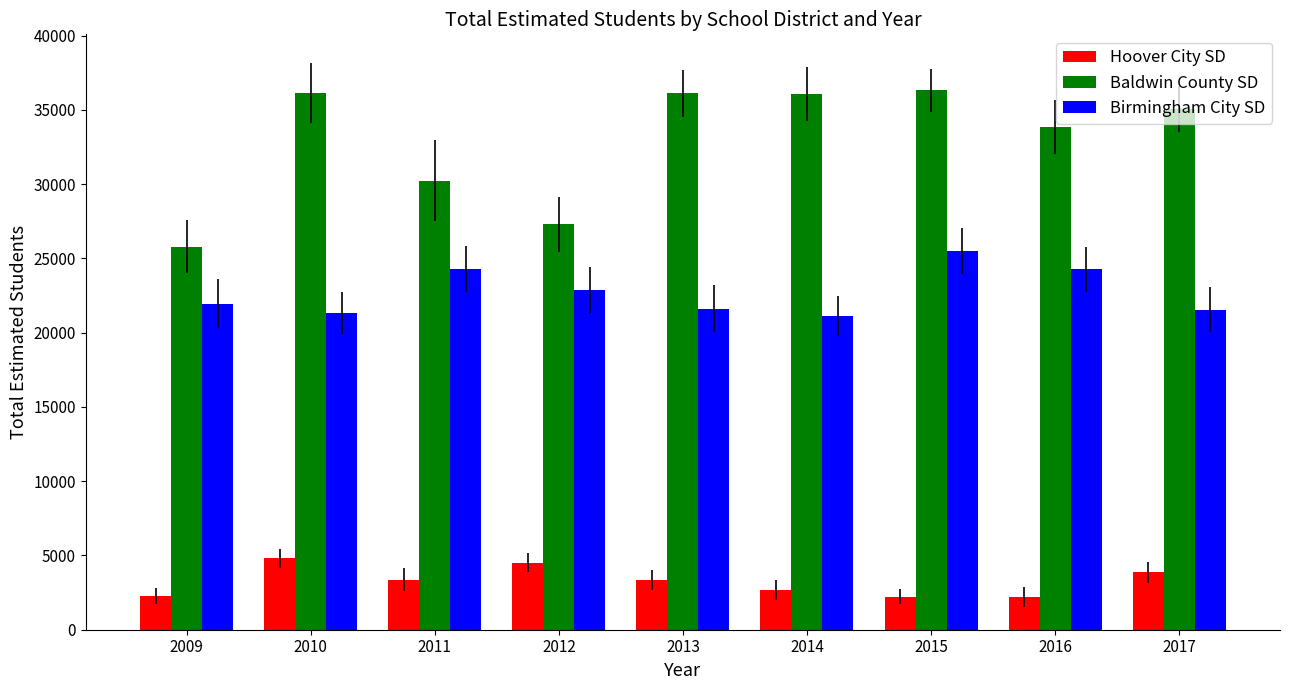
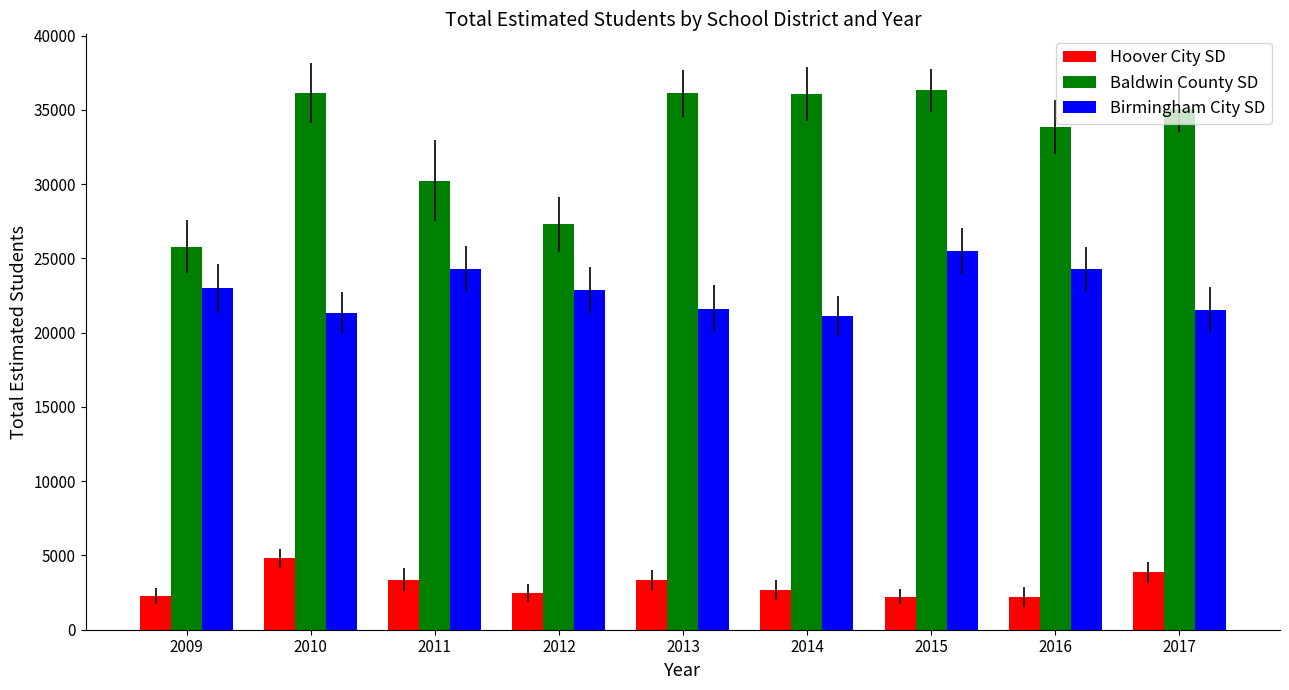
Birmingham City SD, 2009: 22000 -> 23000
Hoover City SD, 2012: 4500 -> 2400
